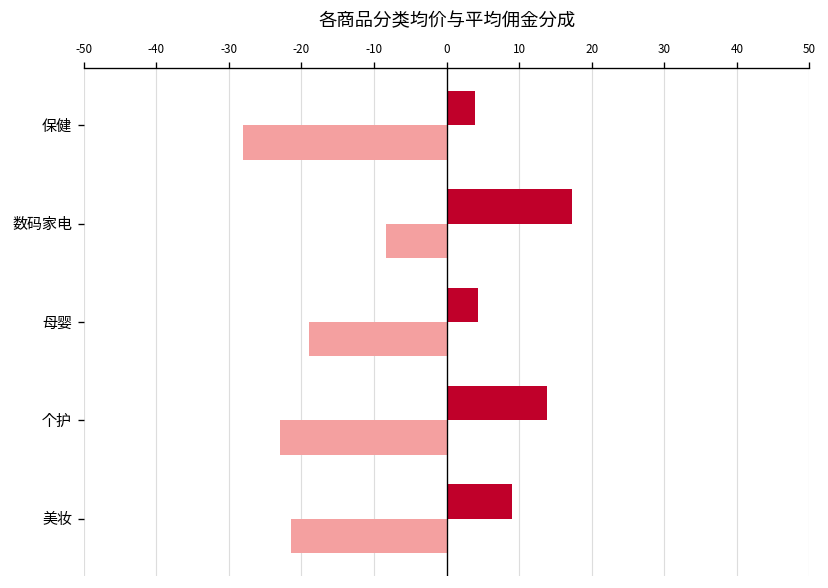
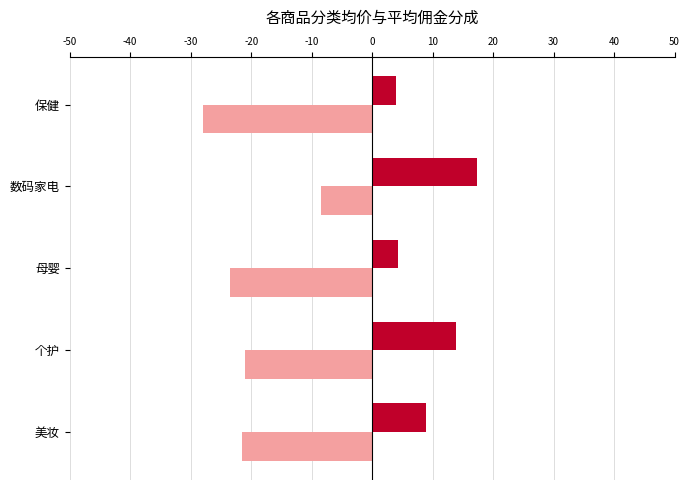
平均佣金分成(%), 母婴: -19 -> -24
平均佣金分成(%), 个护: -23 -> -21
